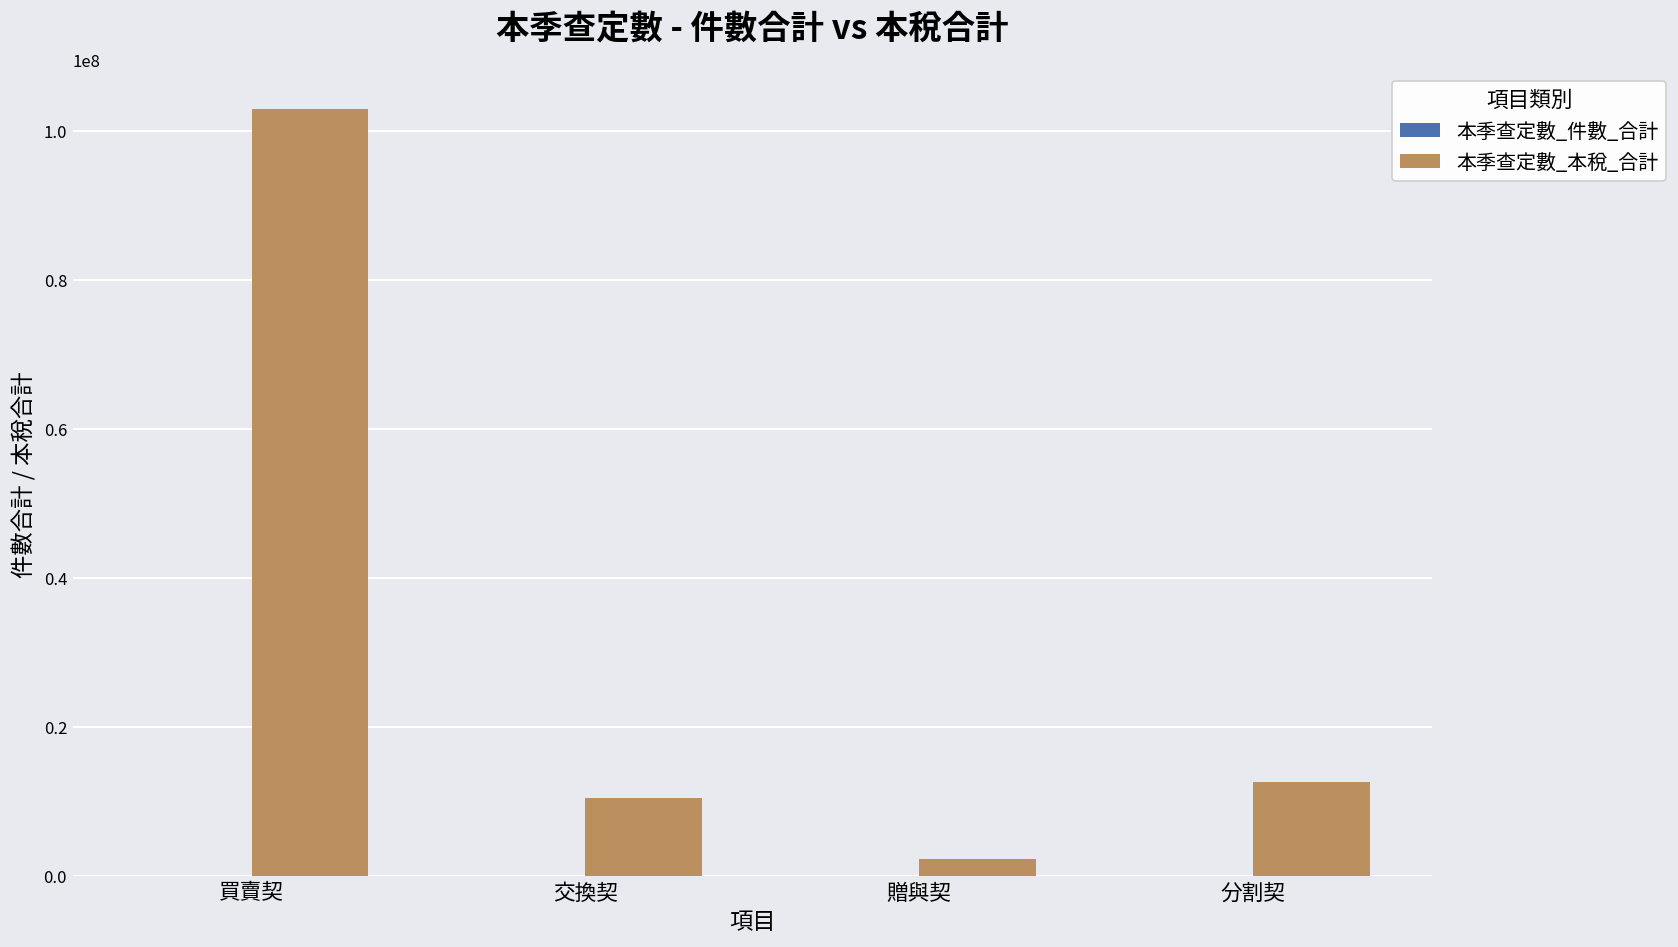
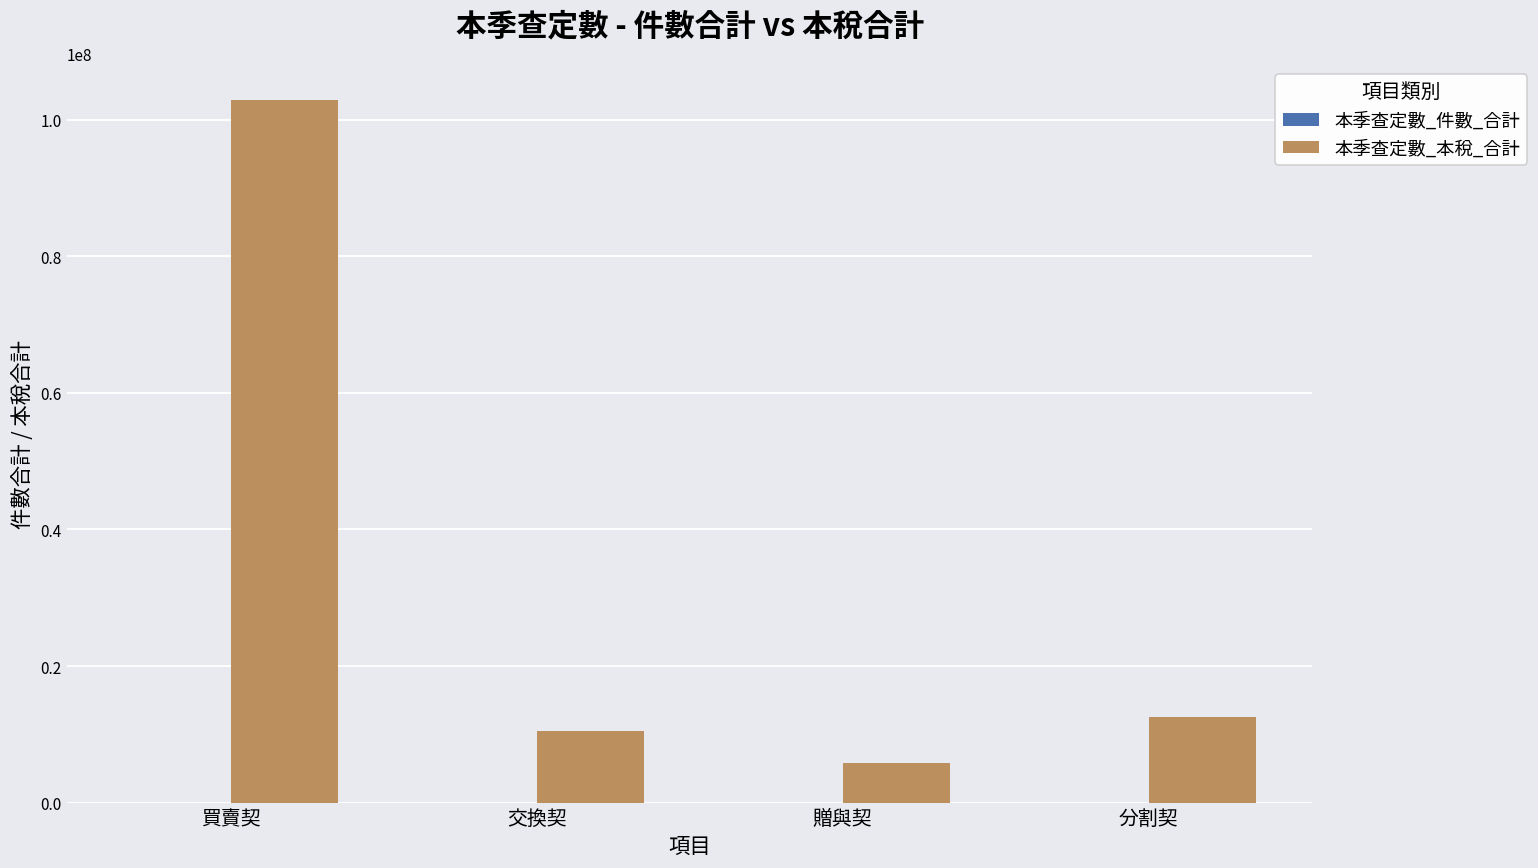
本季查定數_本稅_合計, 贈與契: 2000000 -> 6000000
